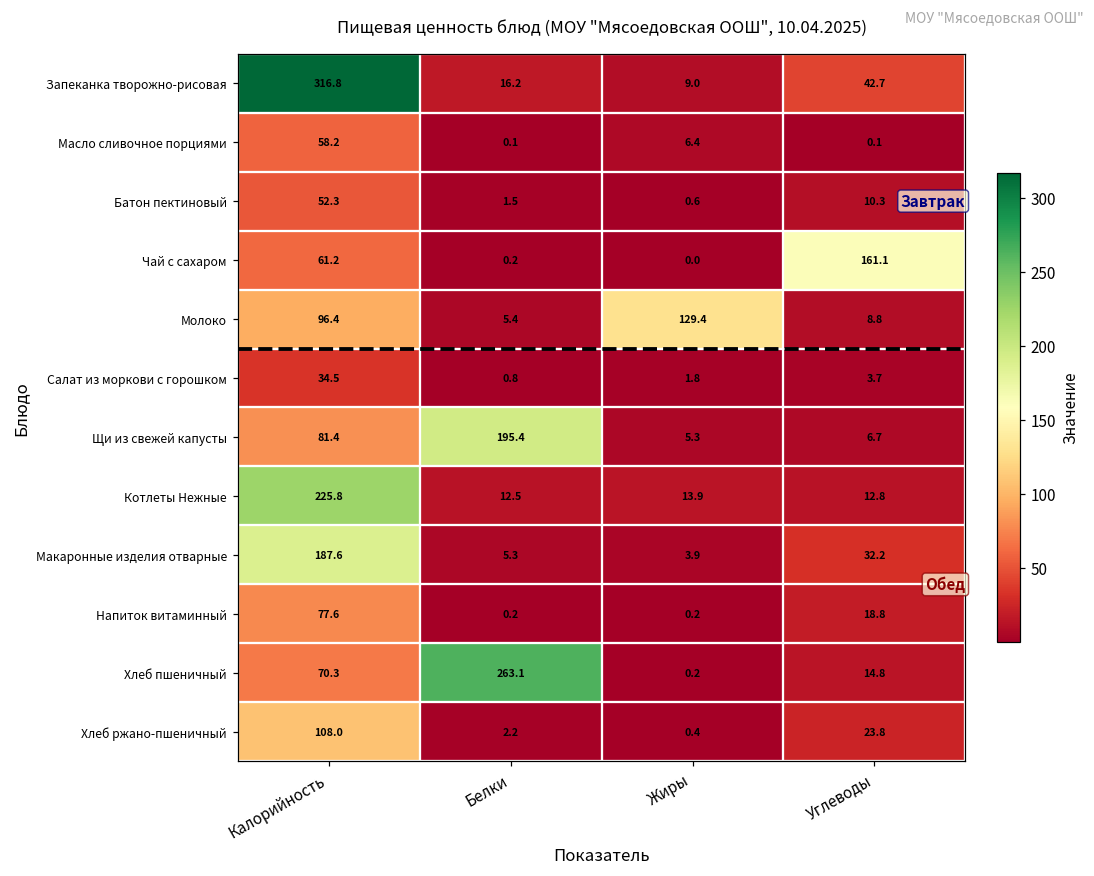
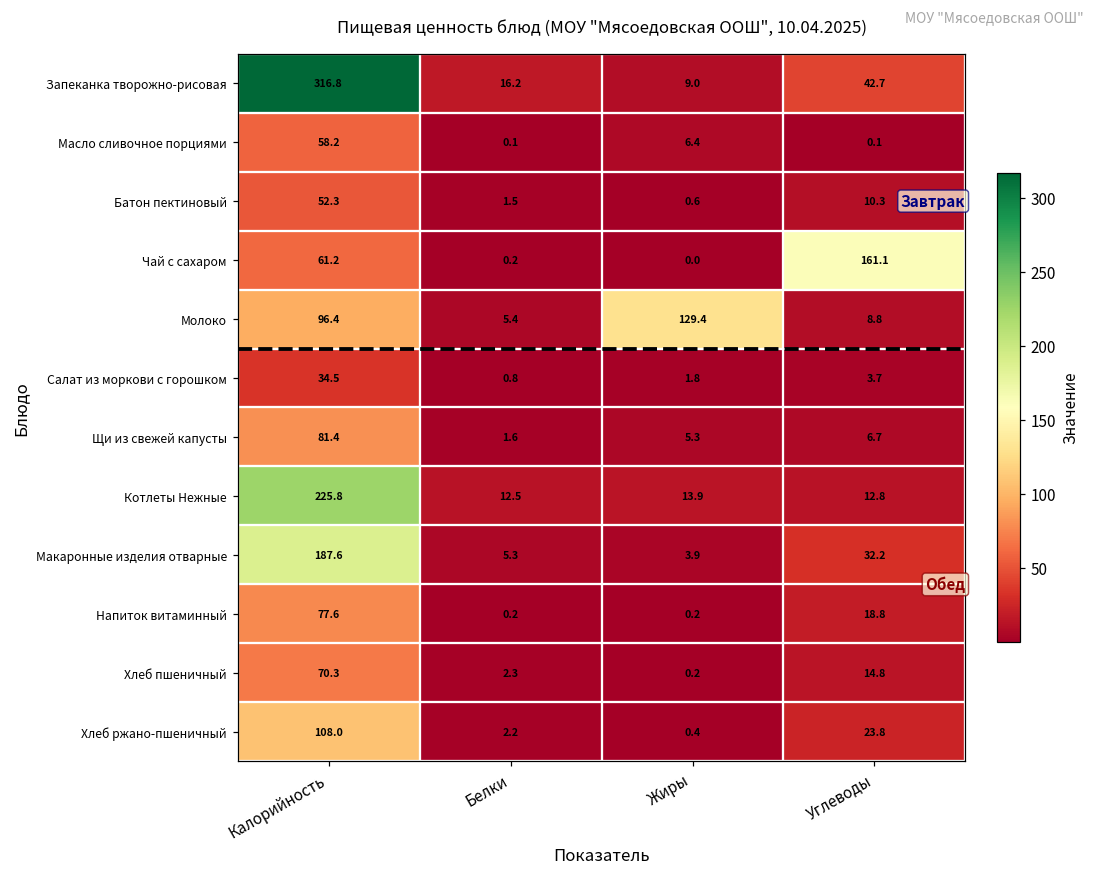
Щи из свежей капусты, Белки: 195.4 -> 1.6
Хлеб пшеничный, Белки: 263.1 -> 2.3
